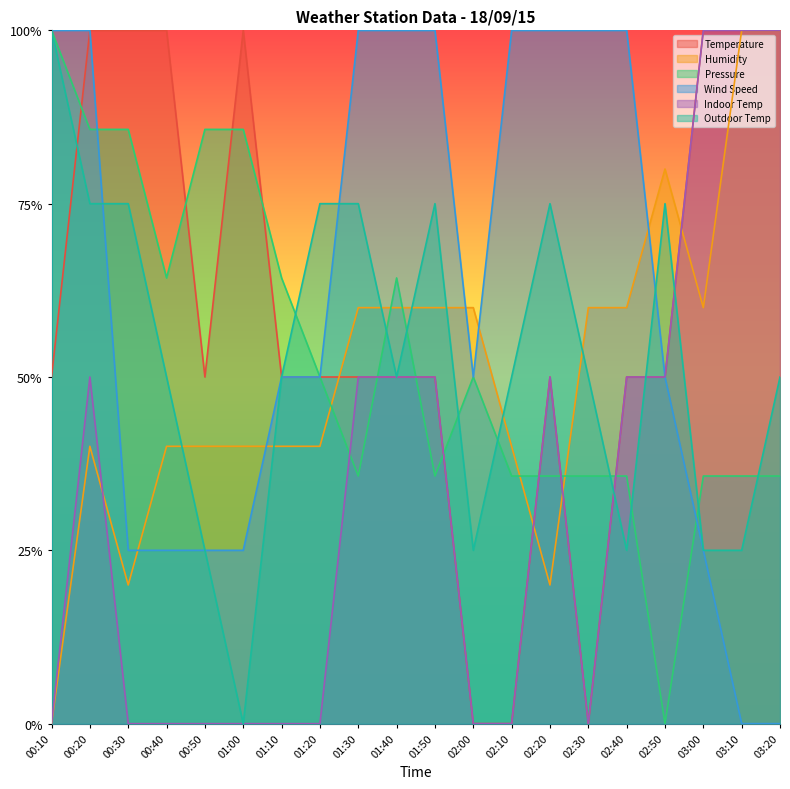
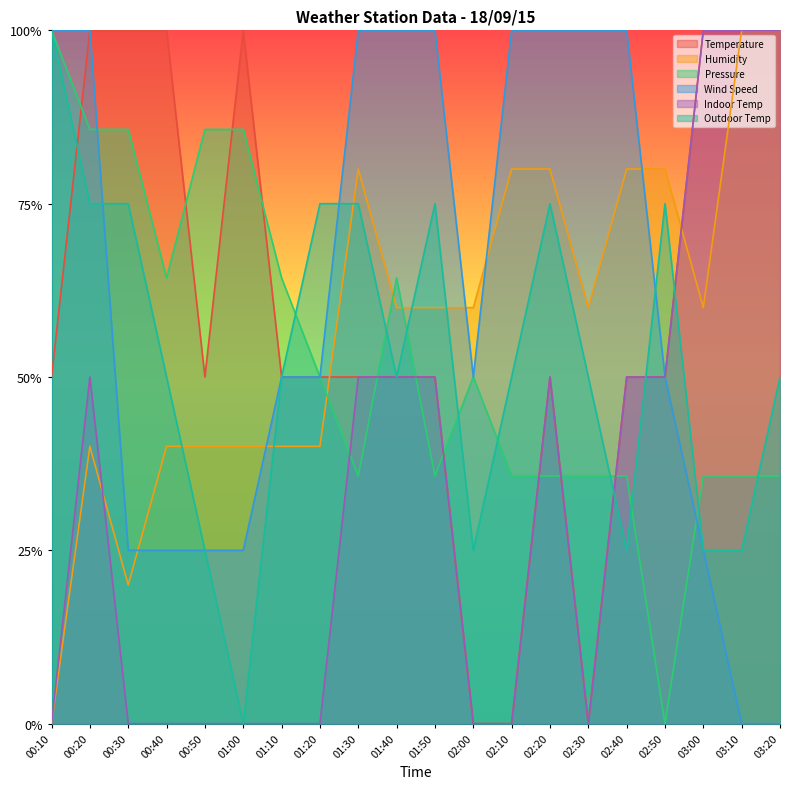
Humidity, 01:30: 60% -> 80%
Humidity, 02:10: 40% -> 80%
Humidity, 02:20: 20% -> 80%
Humidity, 02:40: 60% -> 80%
